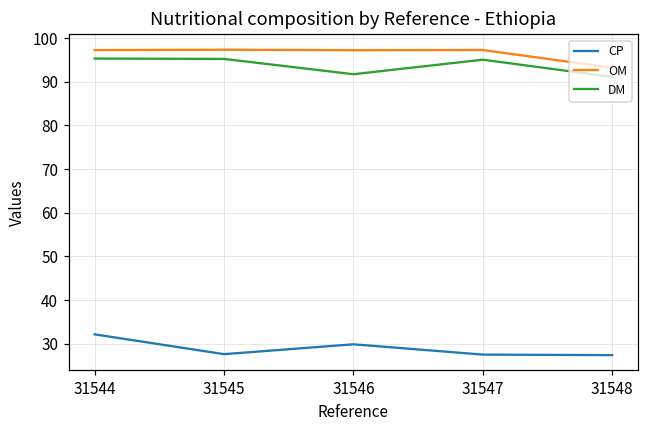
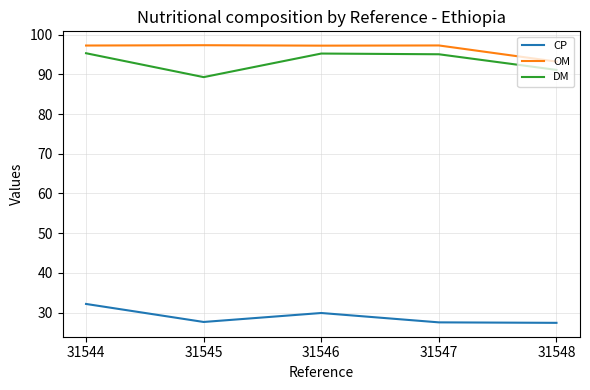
DM, 31545: 95 -> 89
DM, 31546: 92 -> 95
